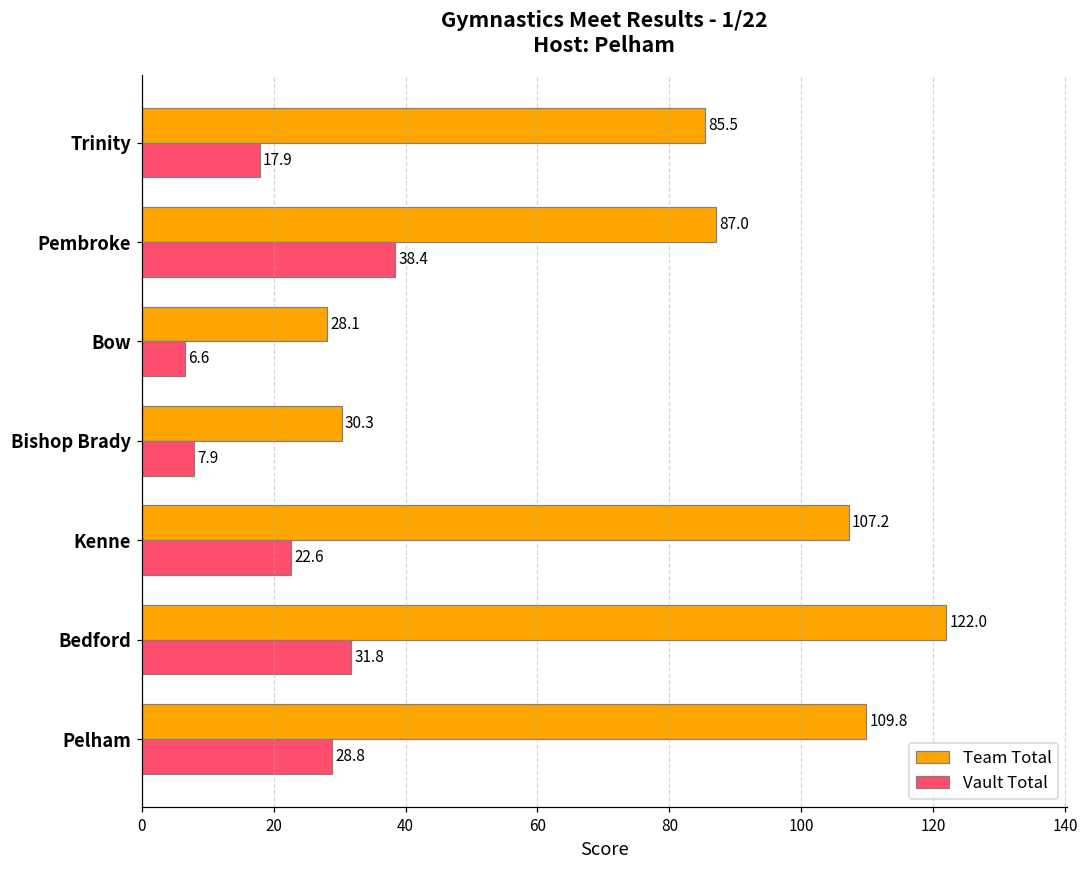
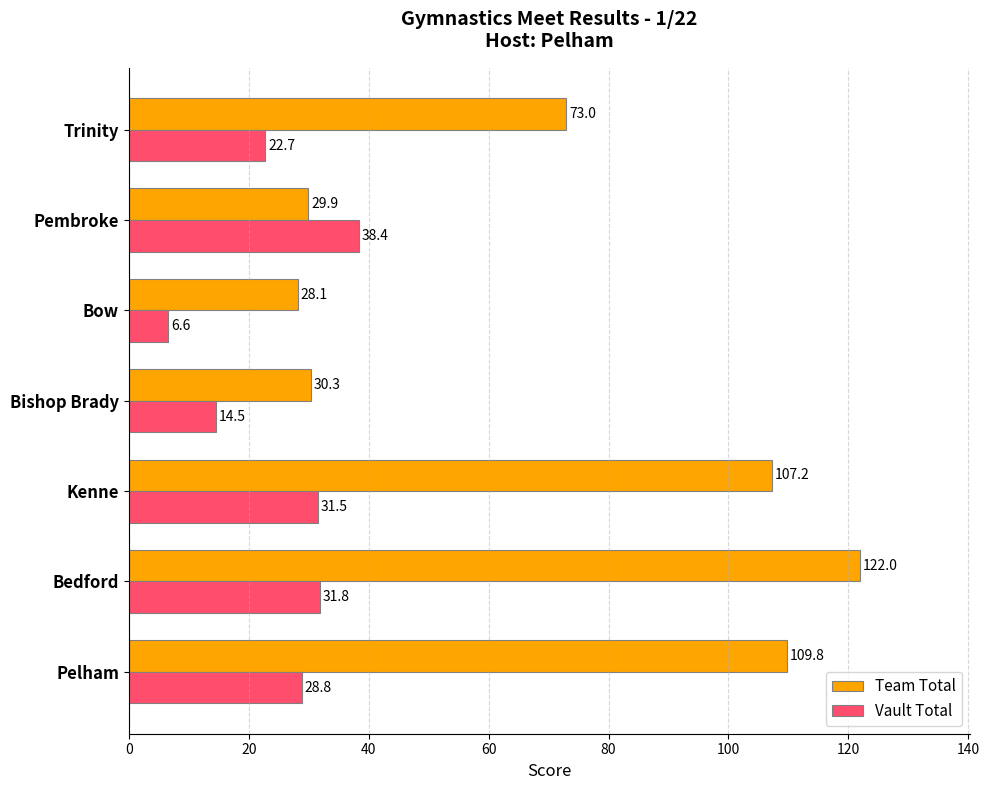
Team Total, Trinity: 85.5 -> 73.0
Vault Total, Trinity: 17.9 -> 22.7
Team Total, Pembroke: 87.0 -> 29.9
Vault Total, Bishop Brady: 7.9 -> 14.5
Vault Total, Kenne: 22.6 -> 31.5
